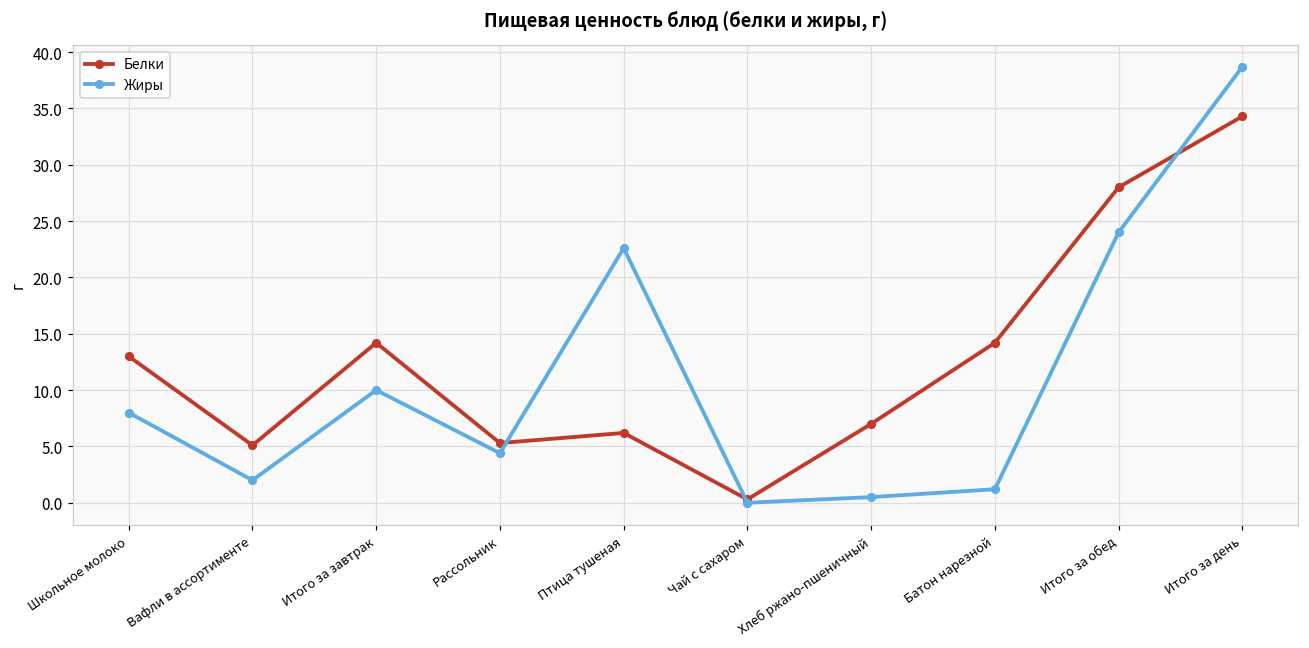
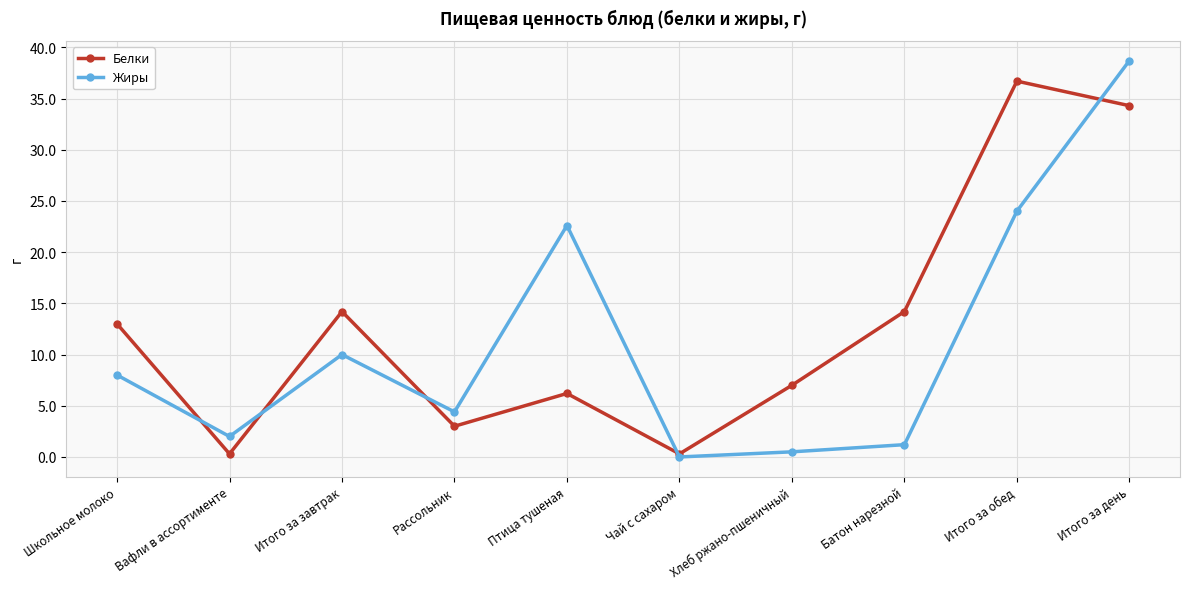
Белки, Вафли в ассортименте: 5.1 -> 0.3
Белки, Рассольник: 5.3 -> 3.0
Белки, Итого за обед: 28.0 -> 36.7
